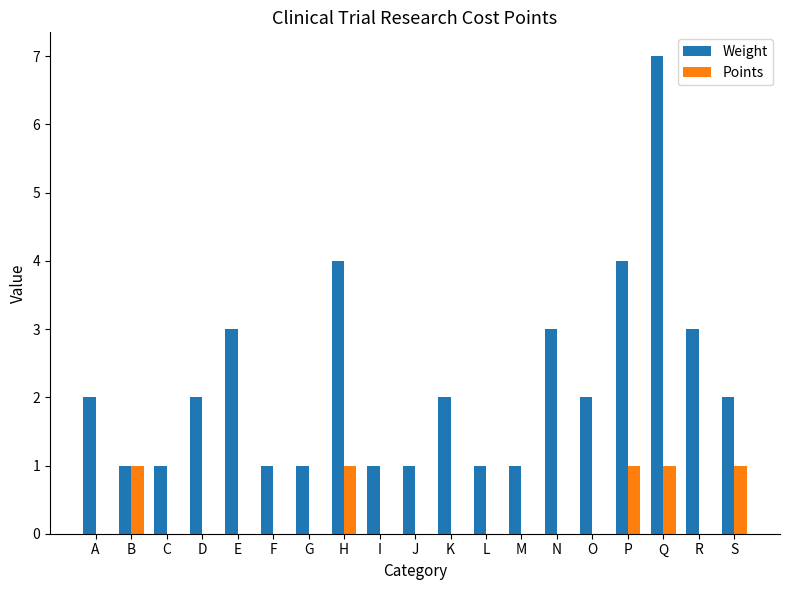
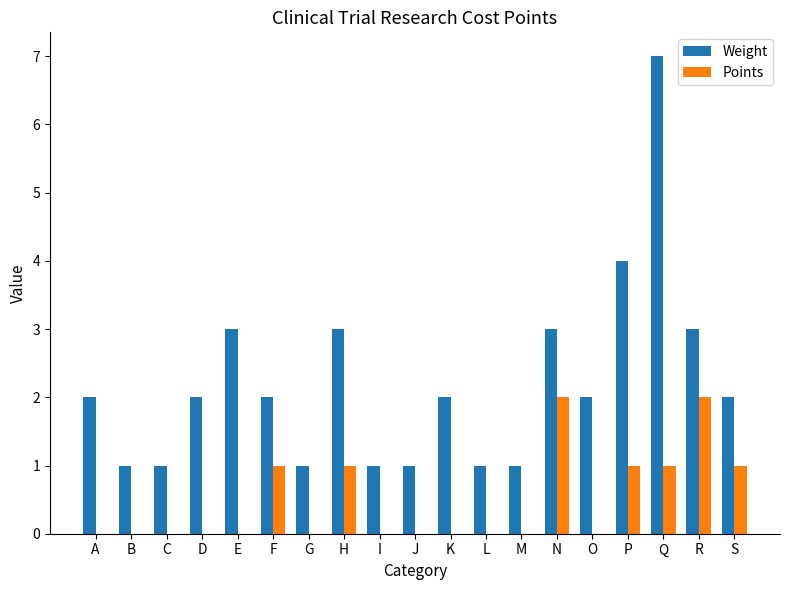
Points, B: 1 -> 0
Weight, F: 1 -> 2
Points, F: 0 -> 1
Weight, H: 4 -> 3
Points, N: 0 -> 2
Points, R: 0 -> 2
